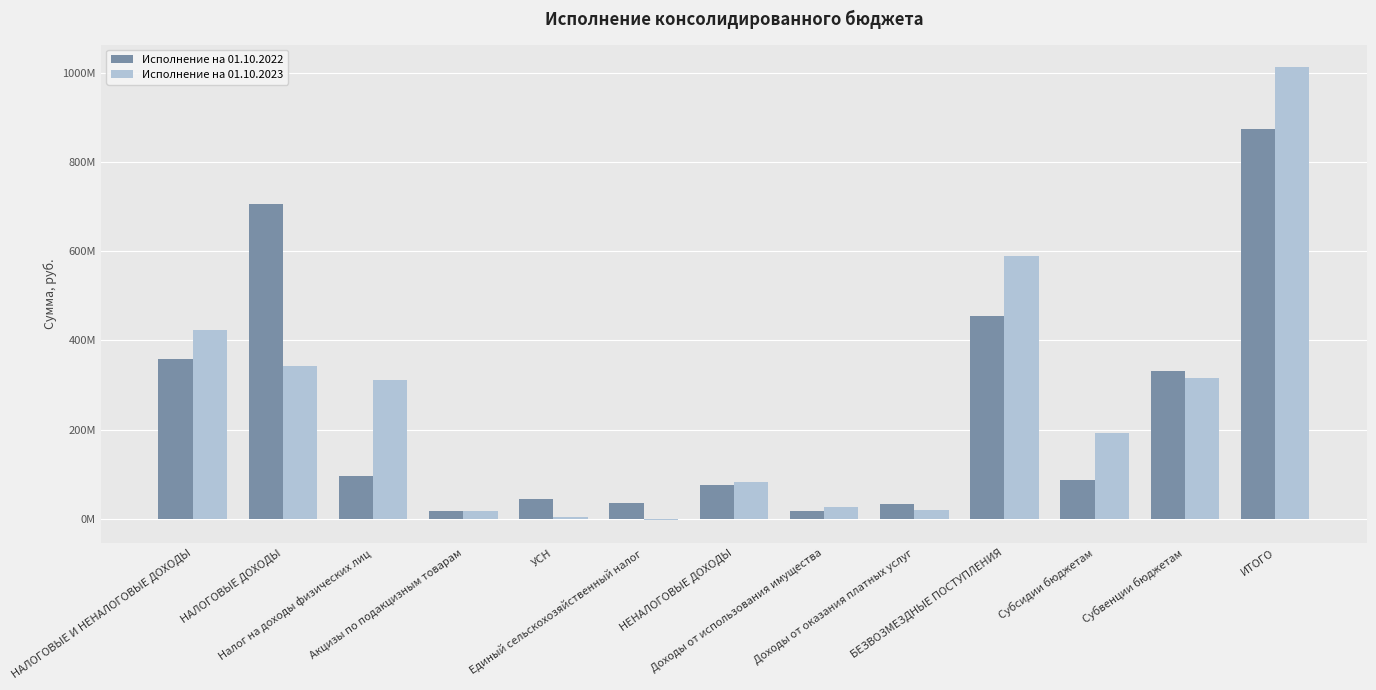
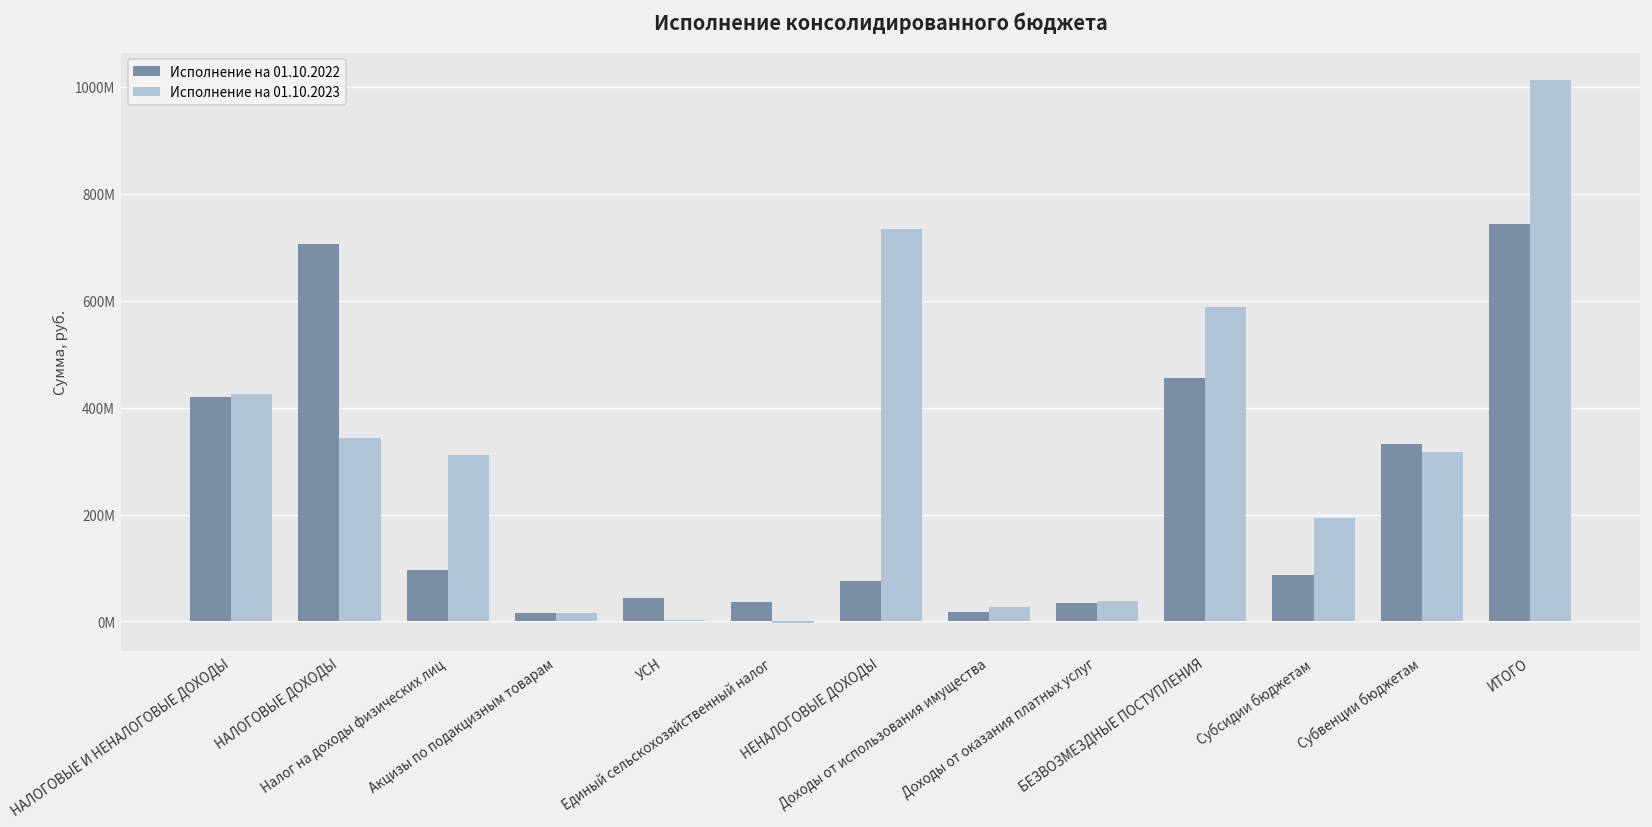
Исполнение на 01.10.2022, НАЛОГОВЫЕ И НЕНАЛОГОВЫЕ ДОХОДЫ: 360000000 -> 420000000
Исполнение на 01.10.2023, НЕНАЛОГОВЫЕ ДОХОДЫ: 80000000 -> 730000000
Исполнение на 01.10.2023, Доходы от оказания платных услуг: 20000000 -> 40000000
Исполнение на 01.10.2022, ИТОГО: 880000000 -> 740000000
